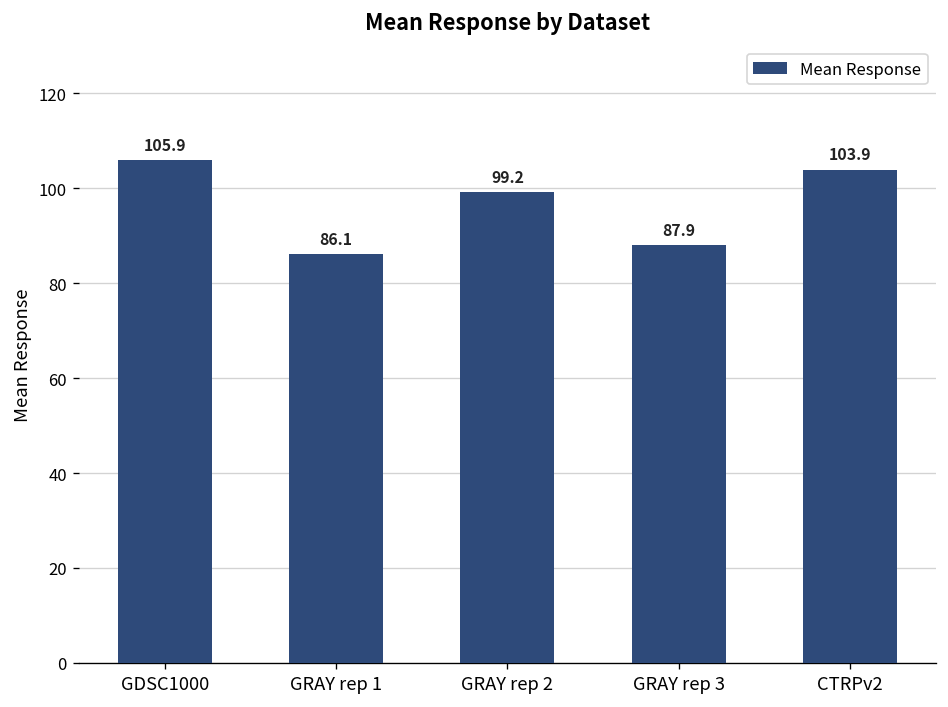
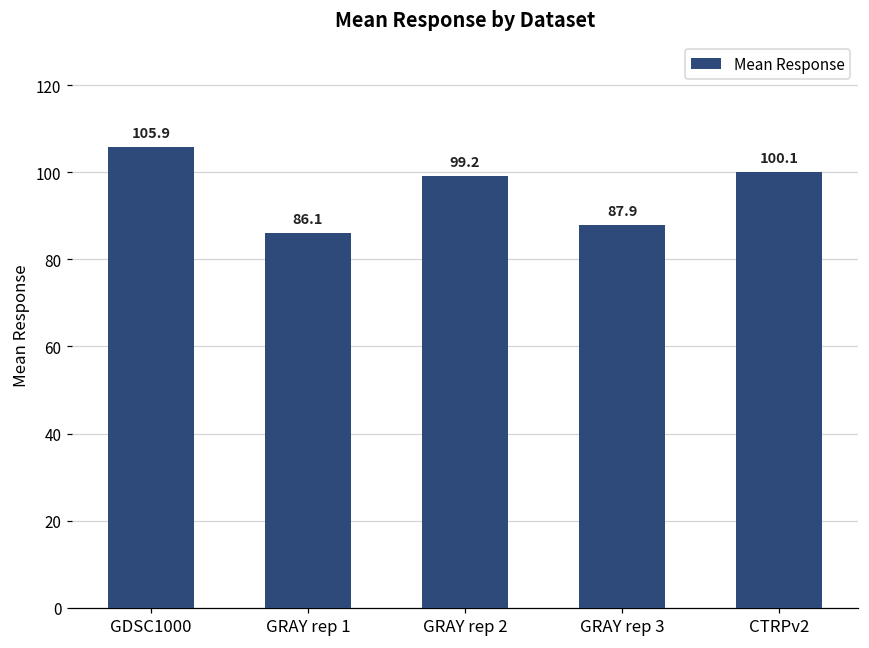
CTRPv2: 103.9 -> 100.1
